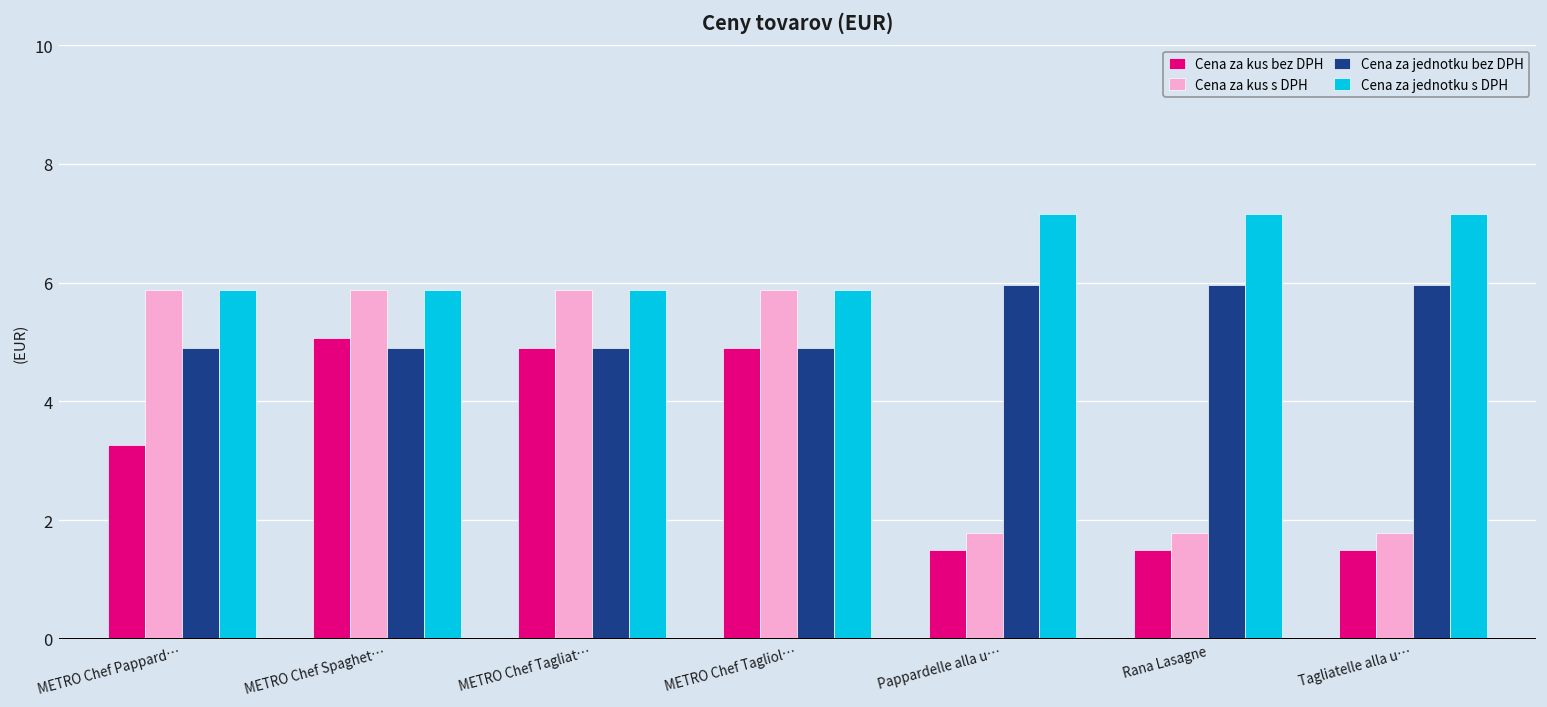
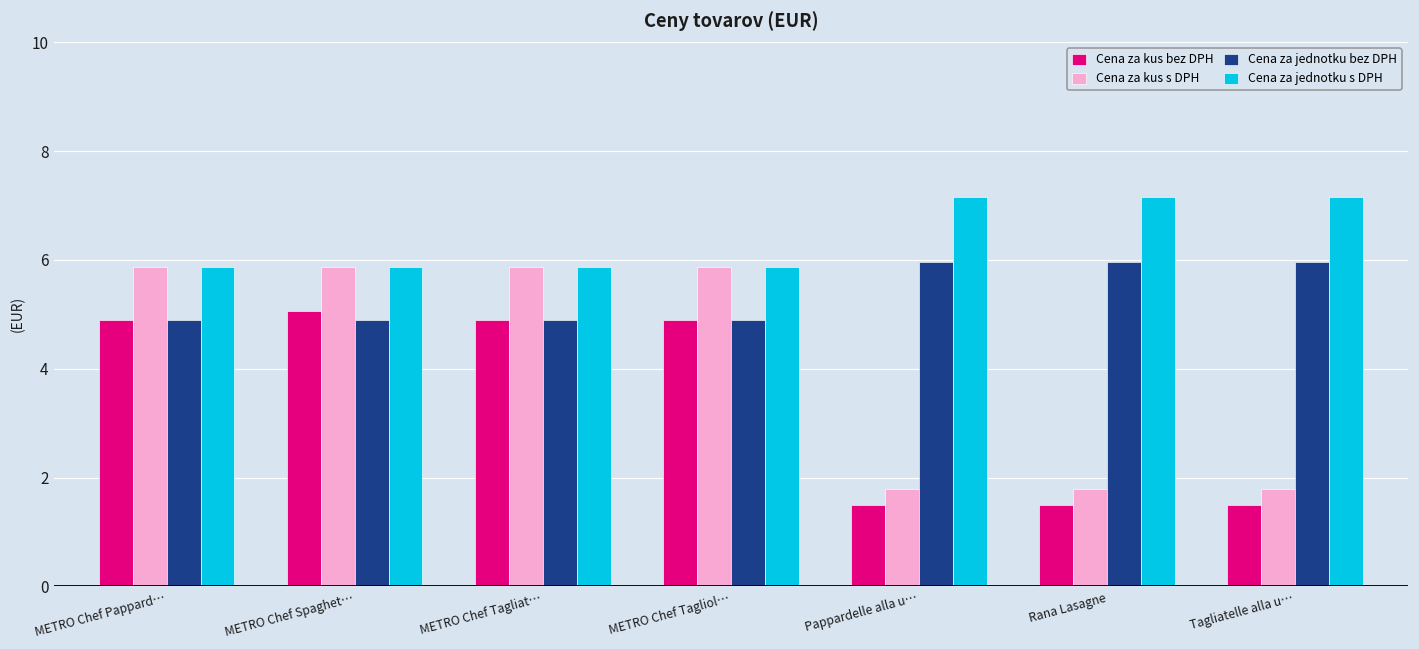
Cena za kus bez DPH, METRO Chef Pappard…: 3.3 -> 4.9
